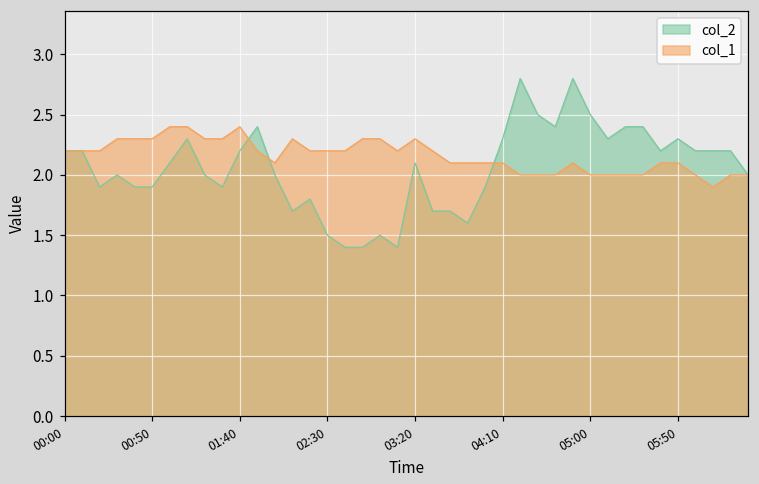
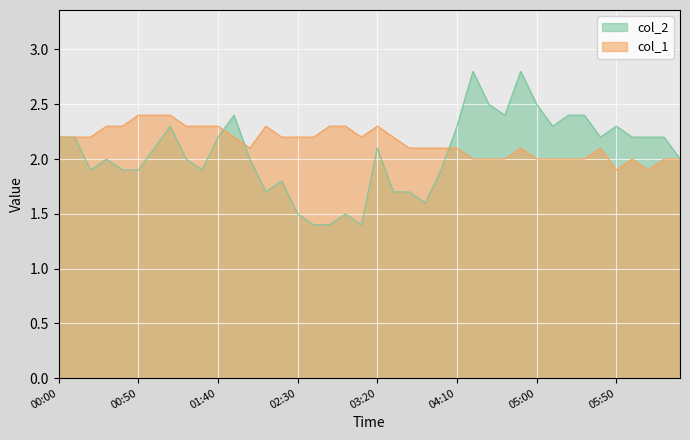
col_1, 00:50: 2.3 -> 2.4
col_1, 01:40: 2.4 -> 2.3
col_1, 05:50: 2.1 -> 1.9
